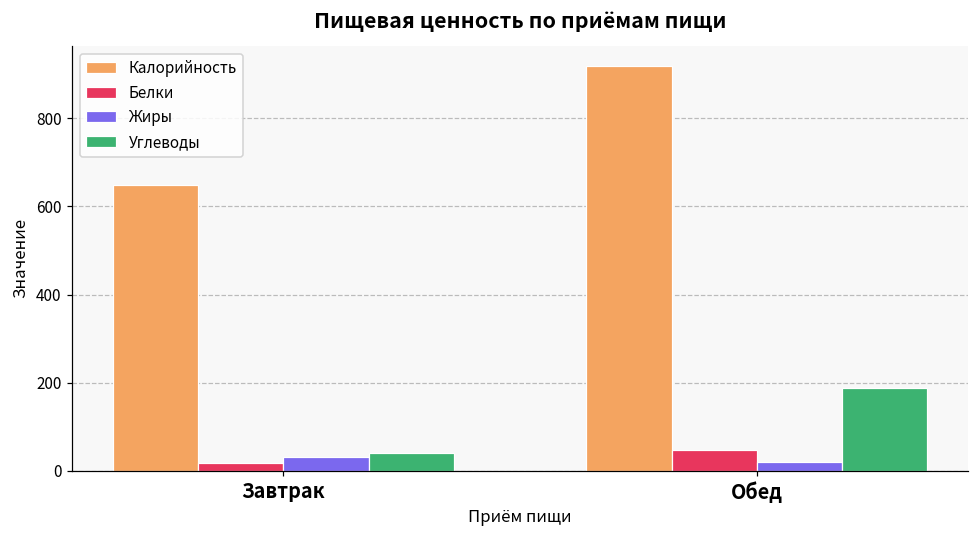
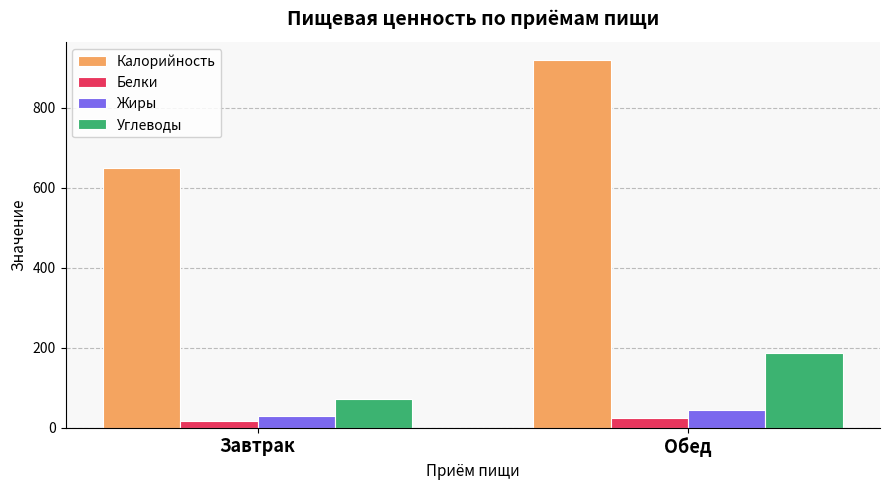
Углеводы, Завтрак: 40 -> 70
Белки, Обед: 50 -> 20
Жиры, Обед: 20 -> 40
